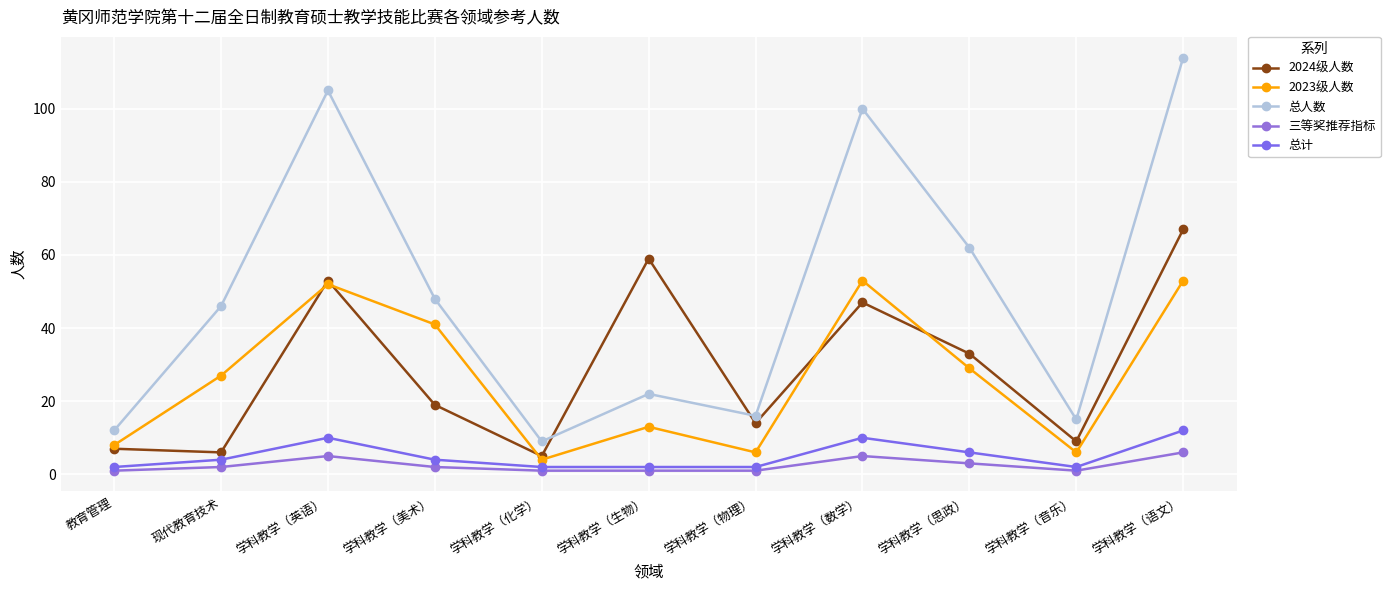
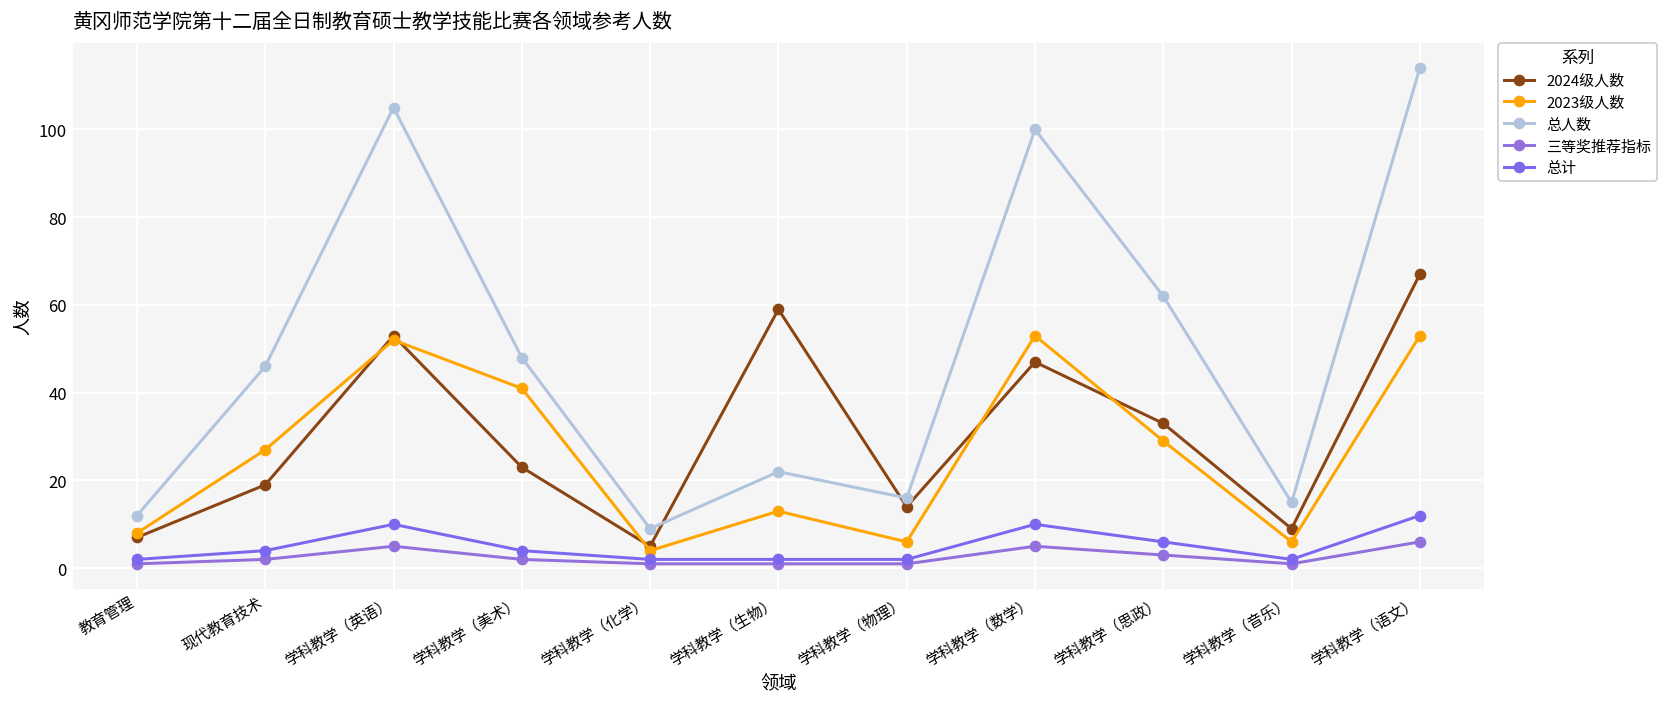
2024级人数, 现代教育技术: 6 -> 19
2024级人数, 学科教学（美术）: 19 -> 23
